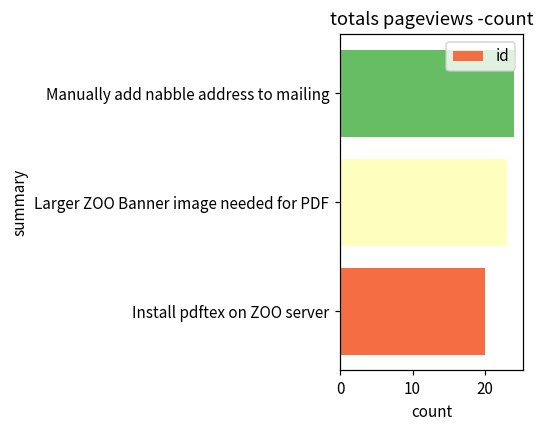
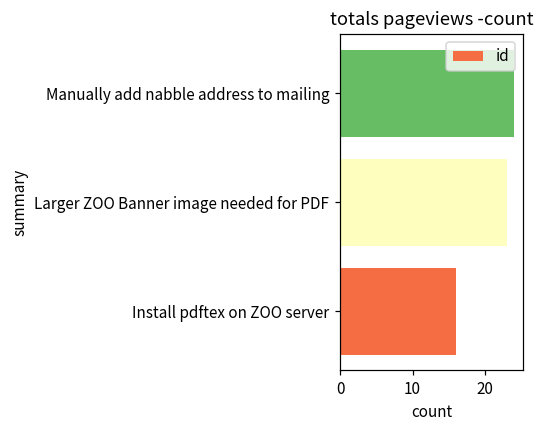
Install pdftex on ZOO server: 20 -> 16
